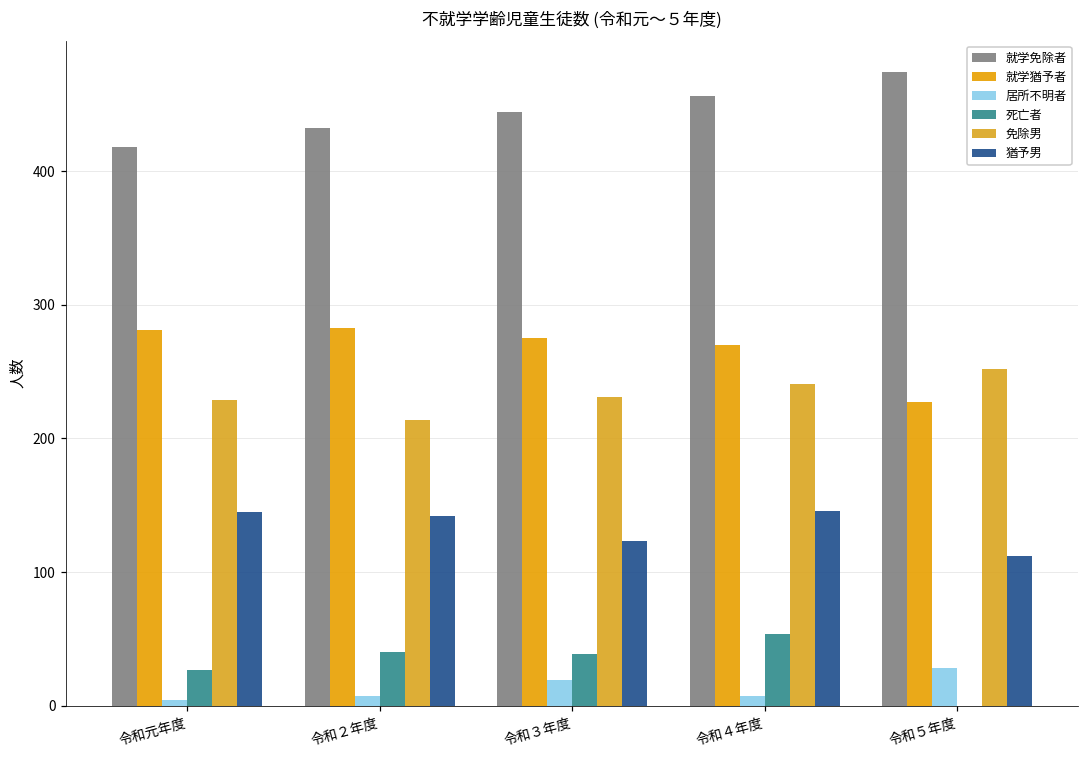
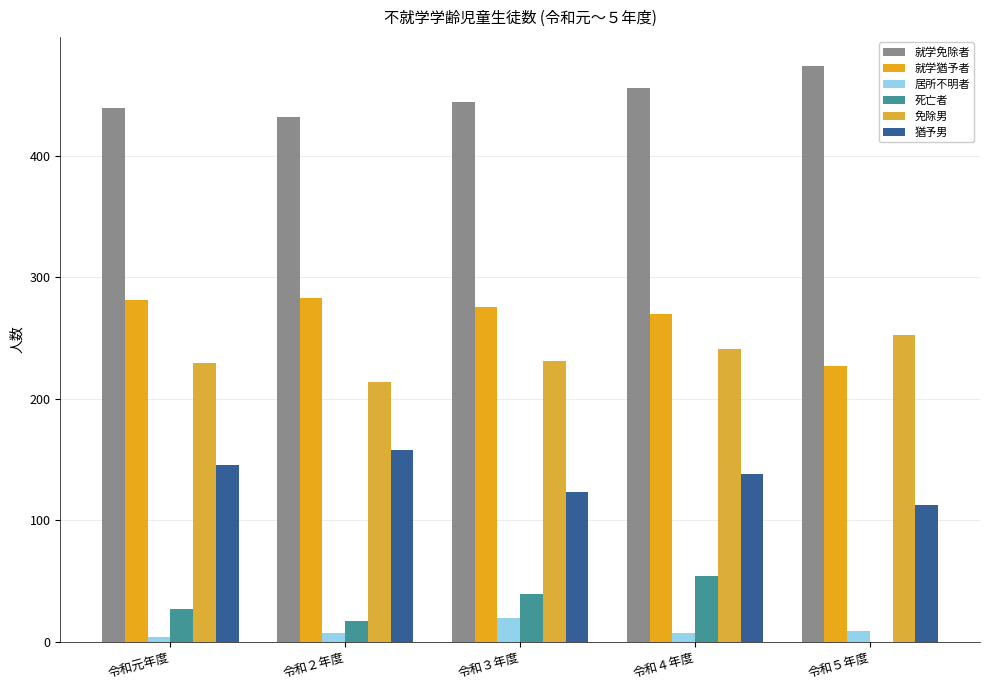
就学免除者, 令和元年度: 418 -> 439
死亡者, 令和２年度: 40 -> 17
猶予男, 令和２年度: 142 -> 158
猶予男, 令和４年度: 146 -> 138
居所不明者, 令和５年度: 28 -> 9
